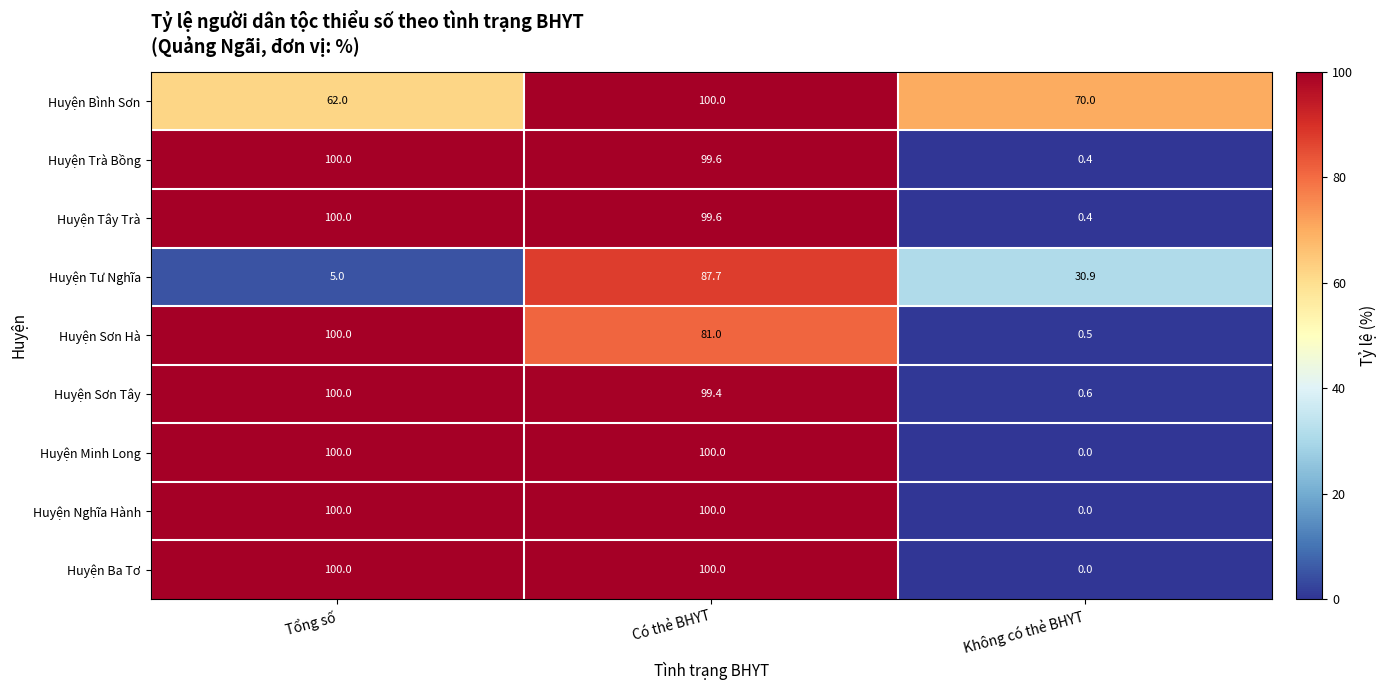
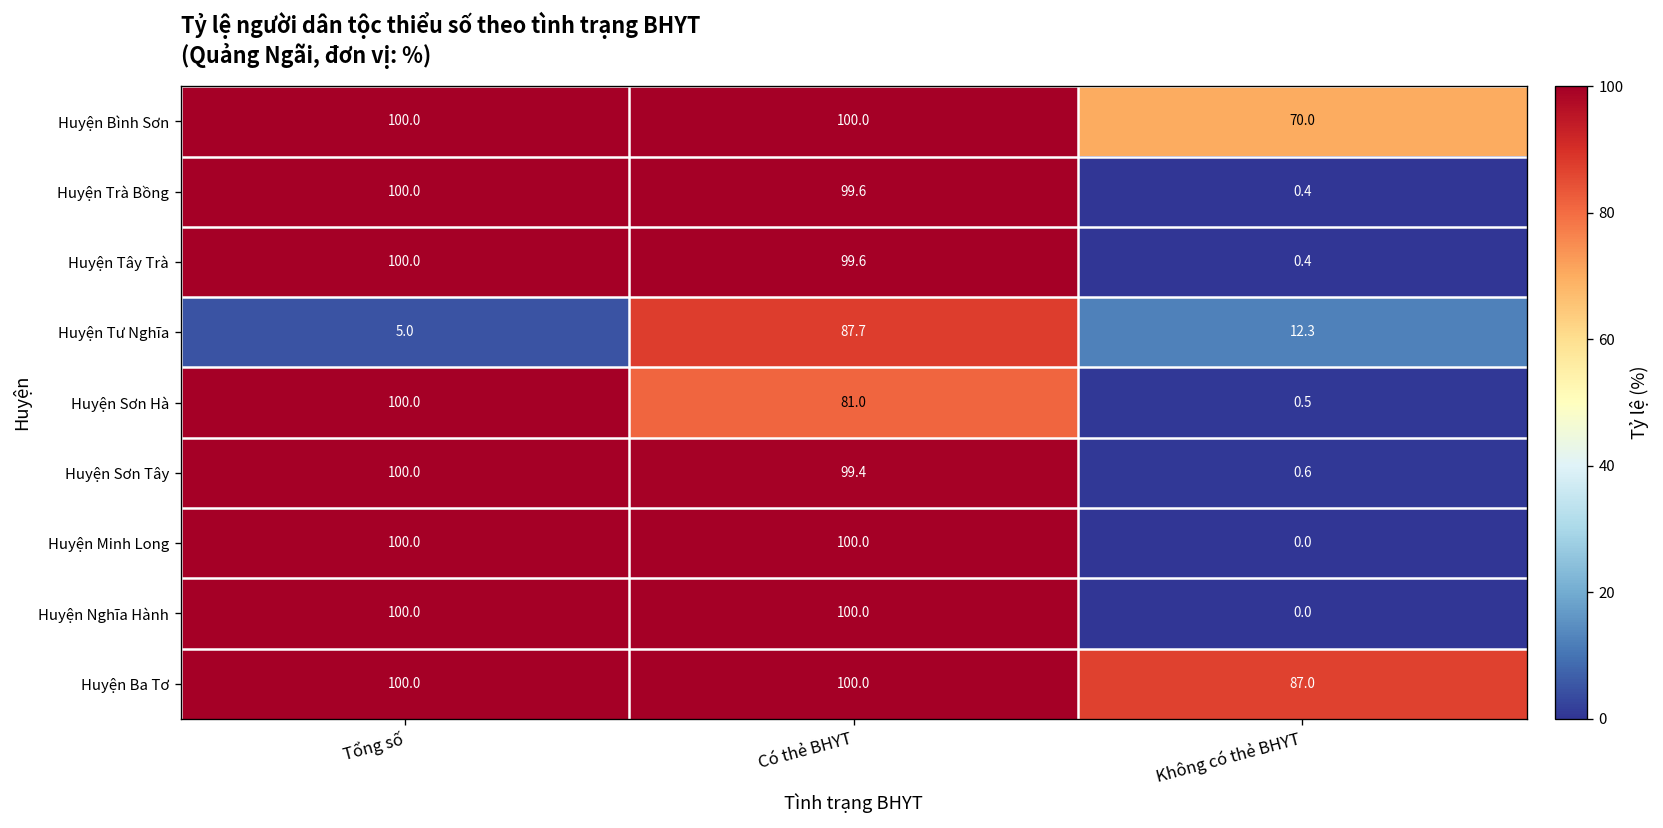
Huyện Bình Sơn, Tổng số: 62.0 -> 100.0
Huyện Tư Nghĩa, Không có thẻ BHYT: 30.9 -> 12.3
Huyện Ba Tơ, Không có thẻ BHYT: 0.0 -> 87.0
